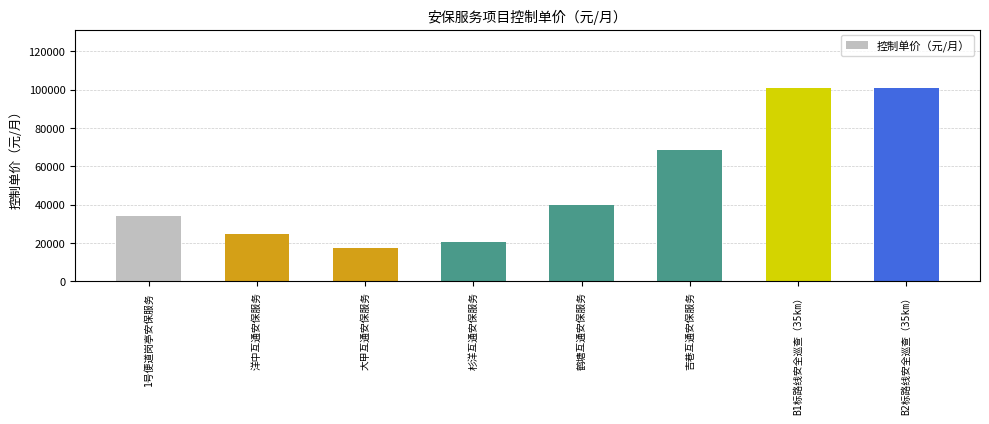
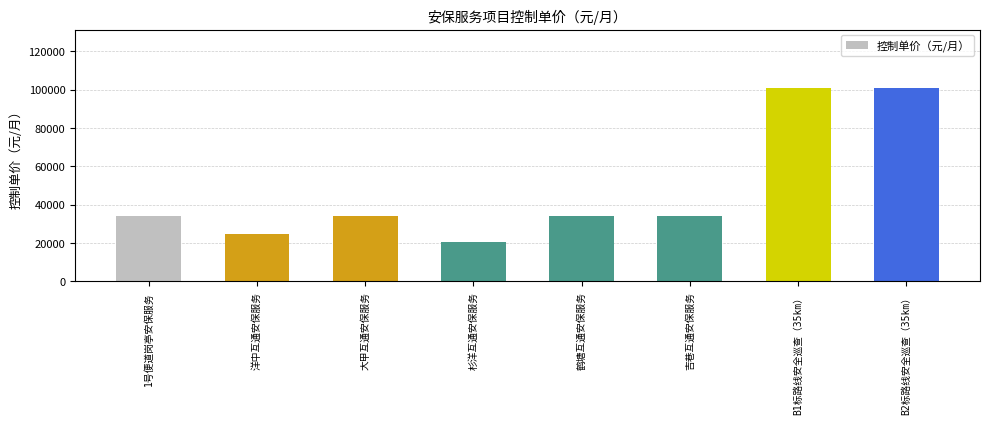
大甲互通安保服务: 17000 -> 34000
鹤塘互通安保服务: 40000 -> 34000
吉巷互通安保服务: 68000 -> 34000
